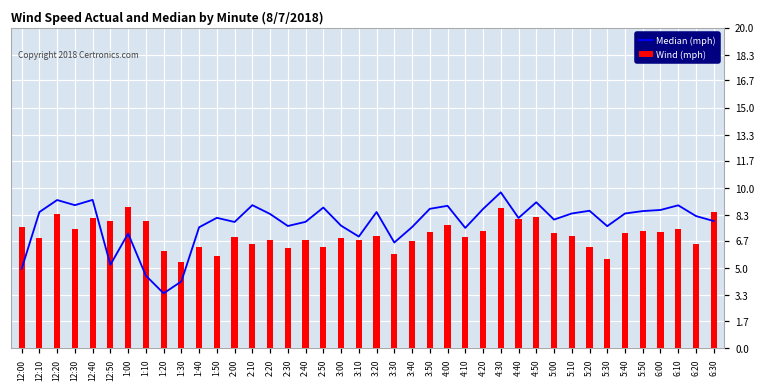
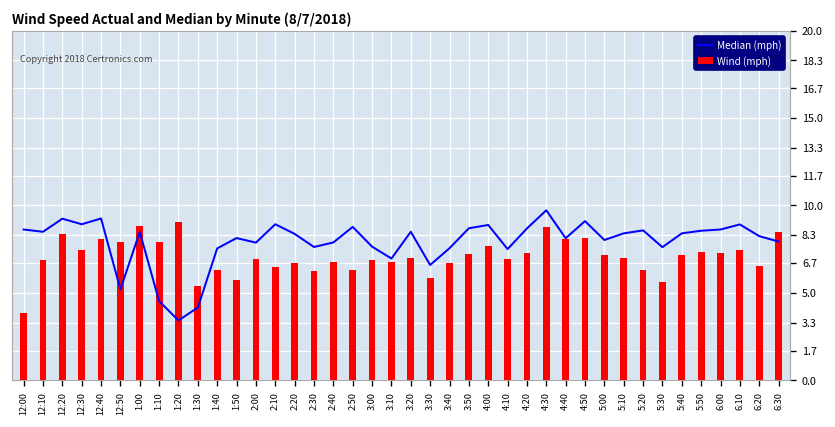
Median (mph), 12:00: 5.0 -> 8.6
Wind (mph), 12:00: 7.6 -> 3.9
Median (mph), 1:00: 7.2 -> 8.5
Wind (mph), 1:20: 6.0 -> 9.0
